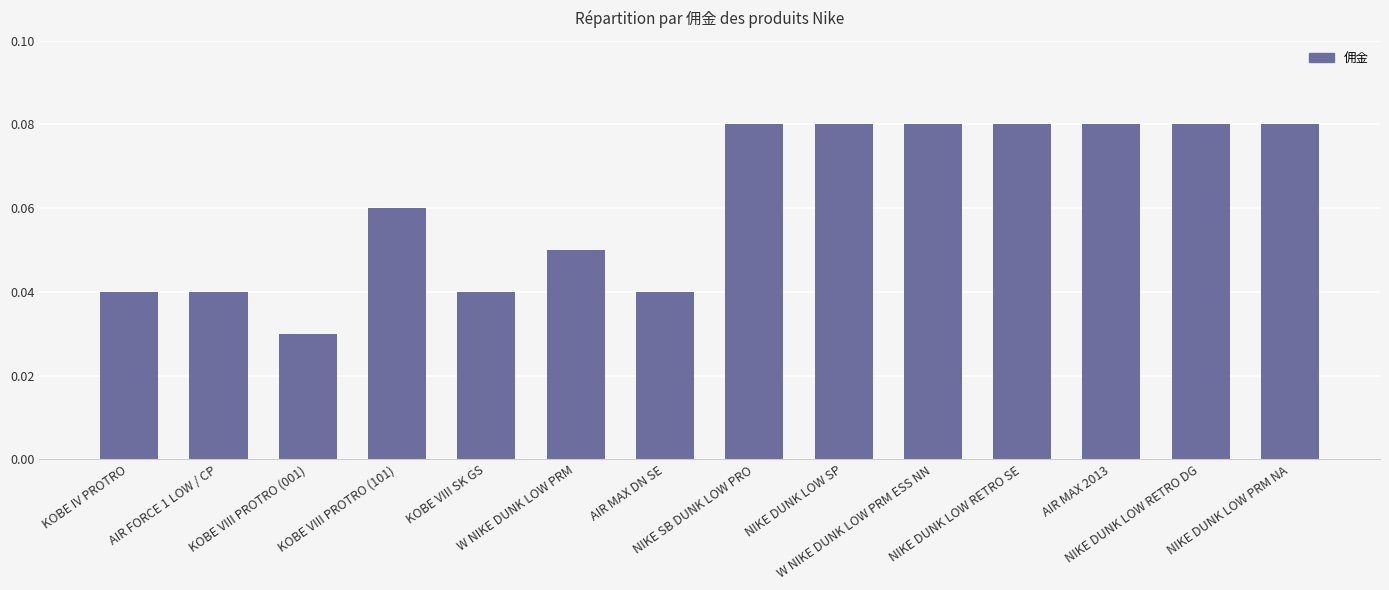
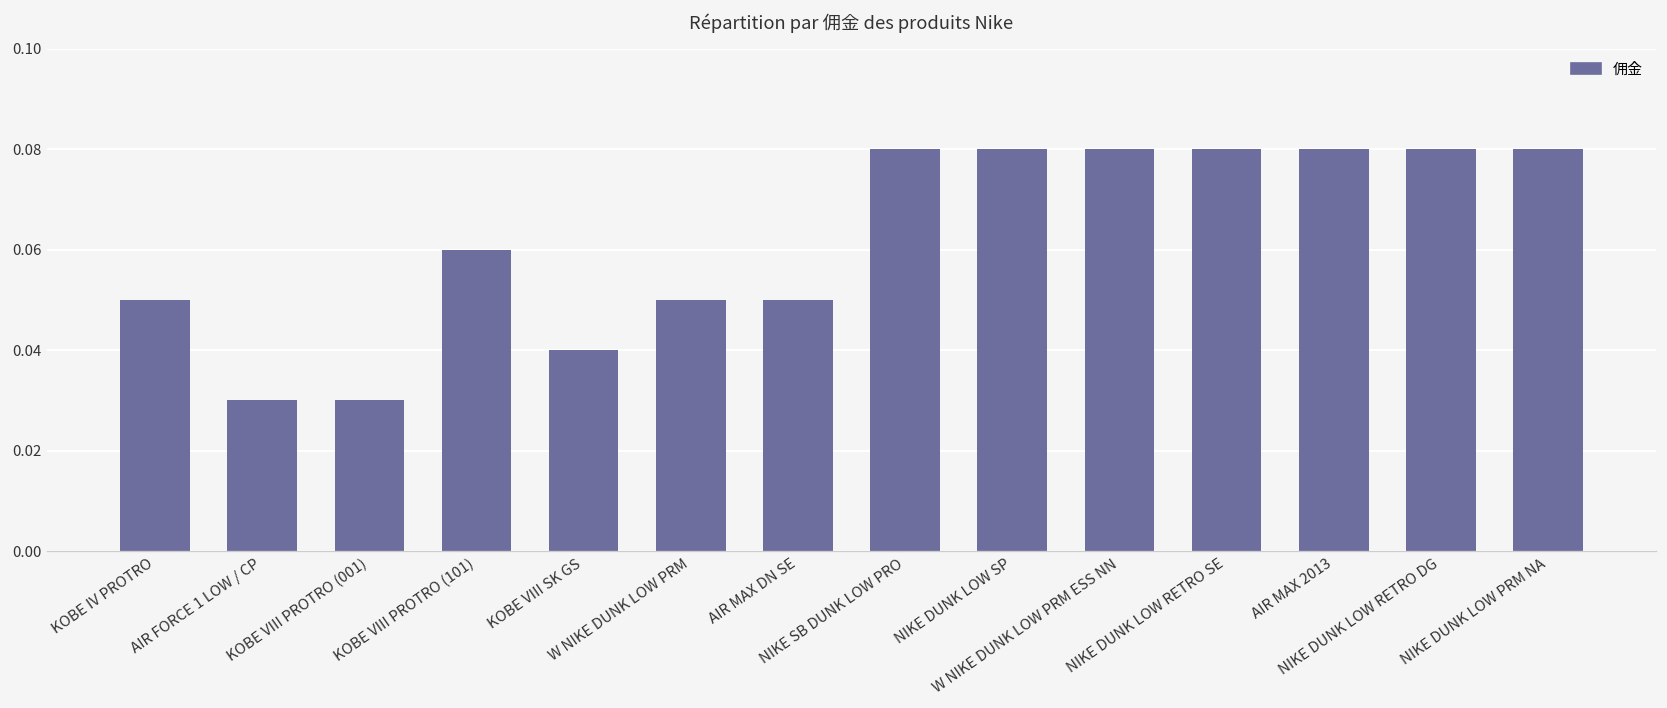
KOBE IV PROTRO: 0.04 -> 0.05
AIR FORCE 1 LOW / CP: 0.04 -> 0.03
AIR MAX DN SE: 0.04 -> 0.05
